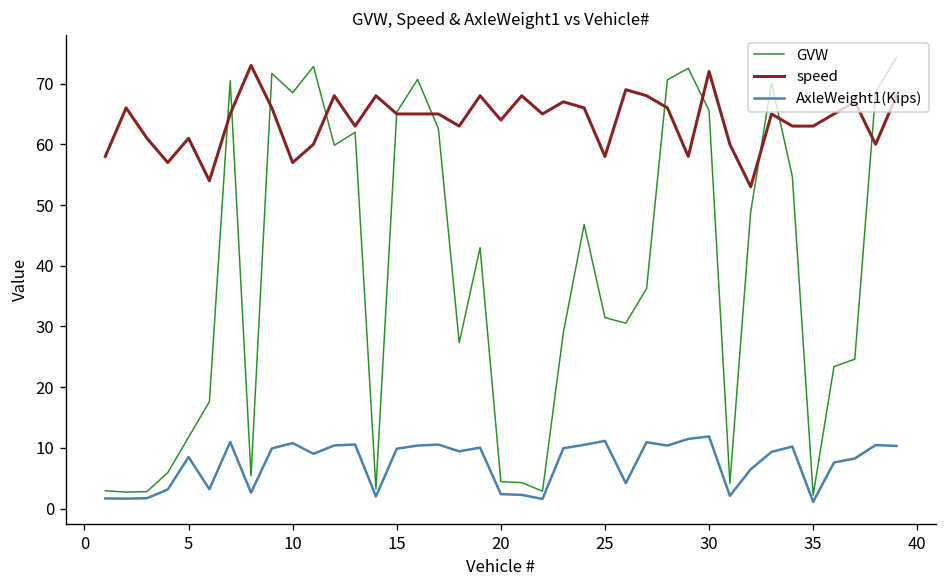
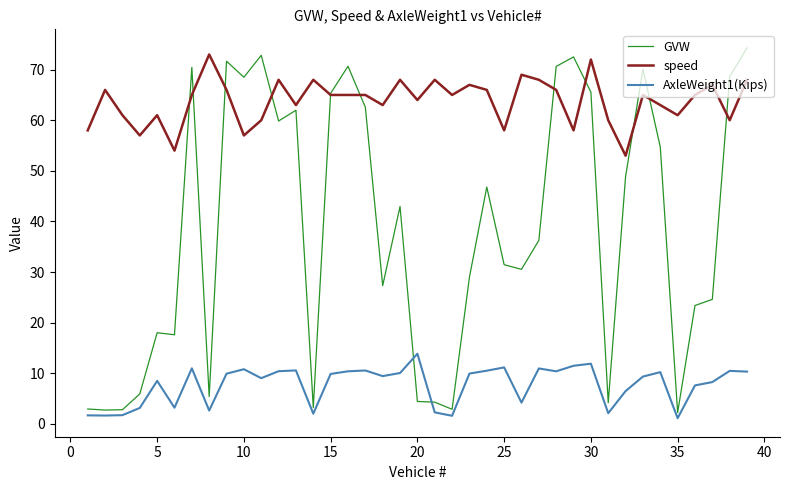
GVW, 5: 12 -> 18
AxleWeight1(Kips), 20: 2 -> 14
speed, 35: 63 -> 61
